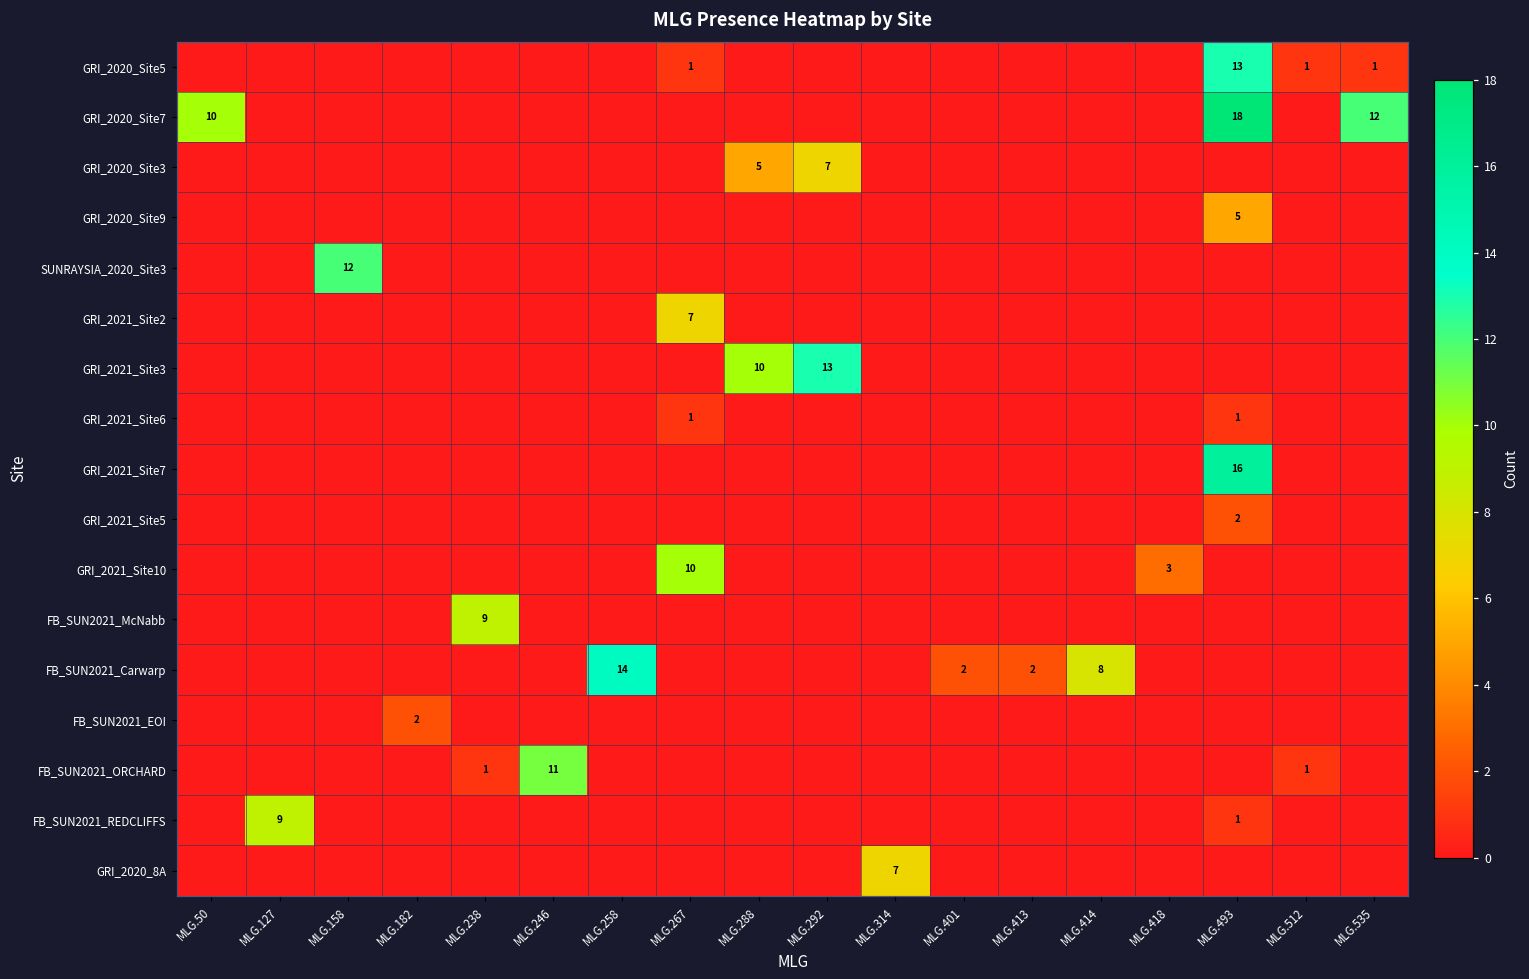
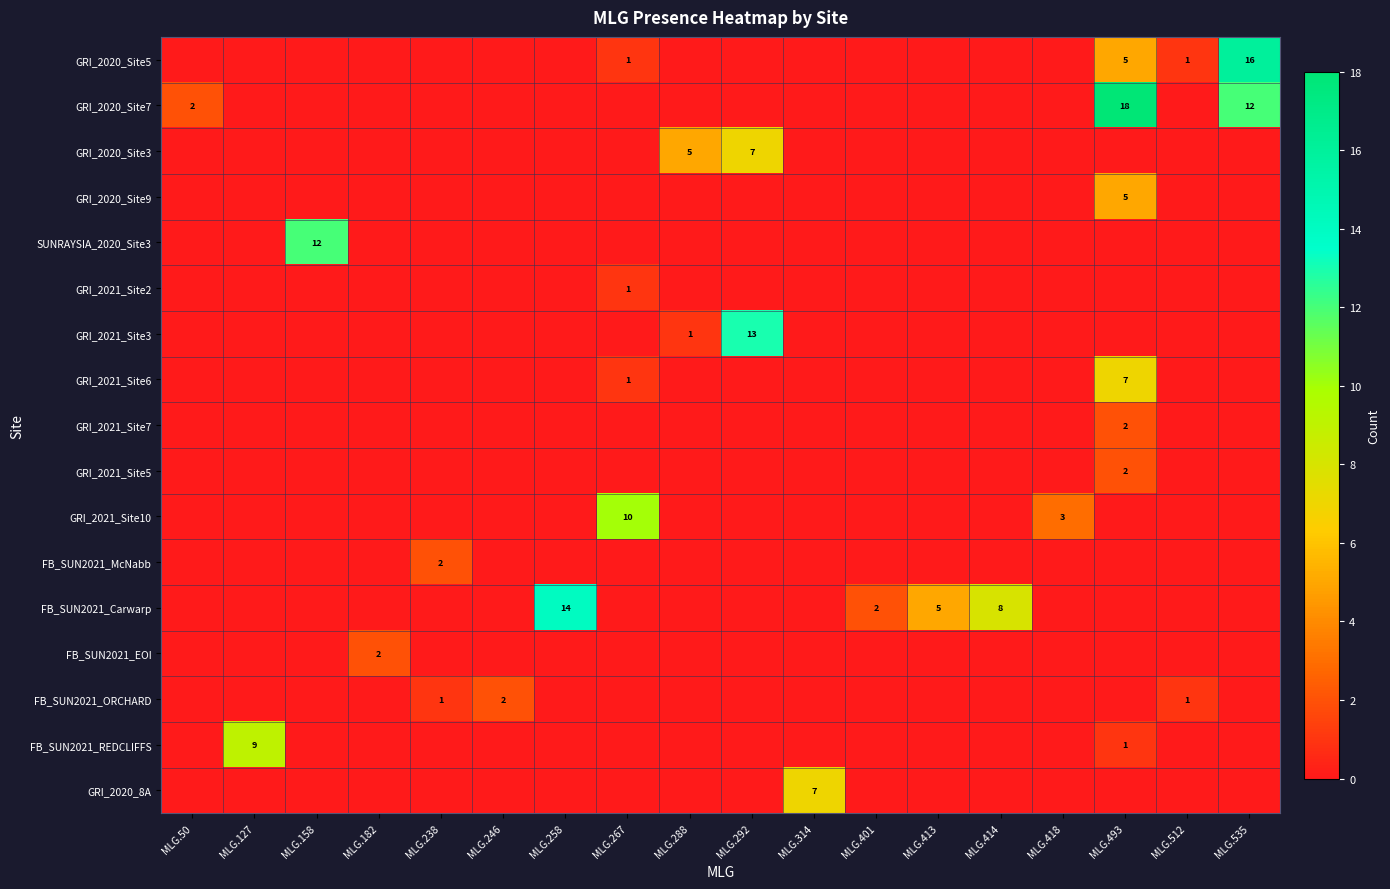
GRI_2020_Site5, MLG.493: 13 -> 5
GRI_2020_Site5, MLG.535: 1 -> 16
GRI_2020_Site7, MLG.50: 10 -> 2
GRI_2021_Site2, MLG.267: 7 -> 1
GRI_2021_Site3, MLG.288: 10 -> 1
GRI_2021_Site6, MLG.493: 1 -> 7
GRI_2021_Site7, MLG.493: 16 -> 2
FB_SUN2021_McNabb, MLG.238: 9 -> 2
FB_SUN2021_Carwarp, MLG.413: 2 -> 5
FB_SUN2021_ORCHARD, MLG.246: 11 -> 2
